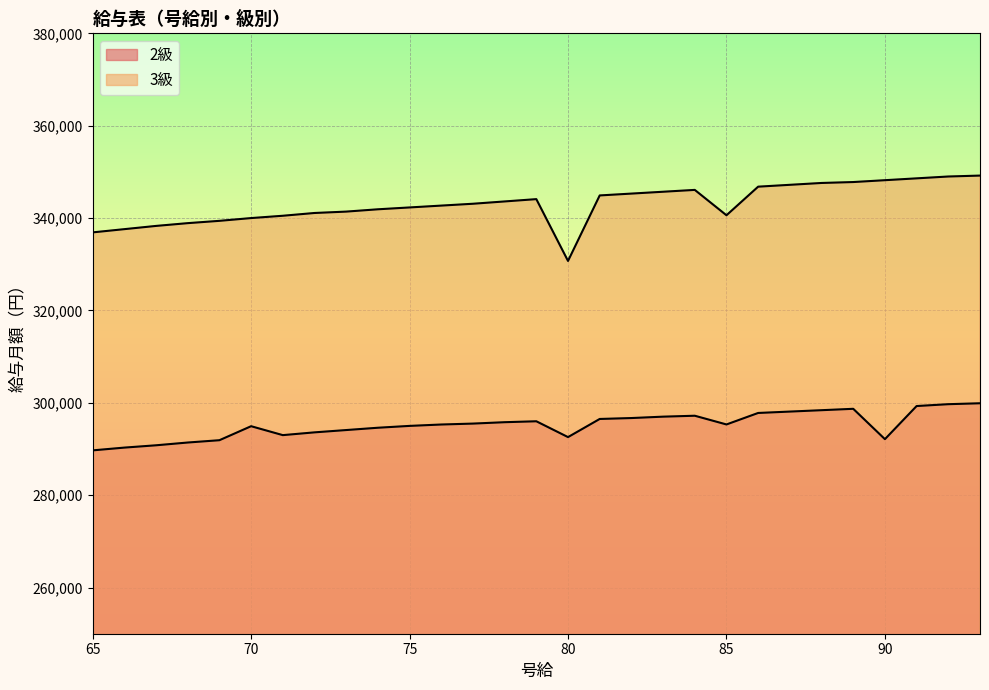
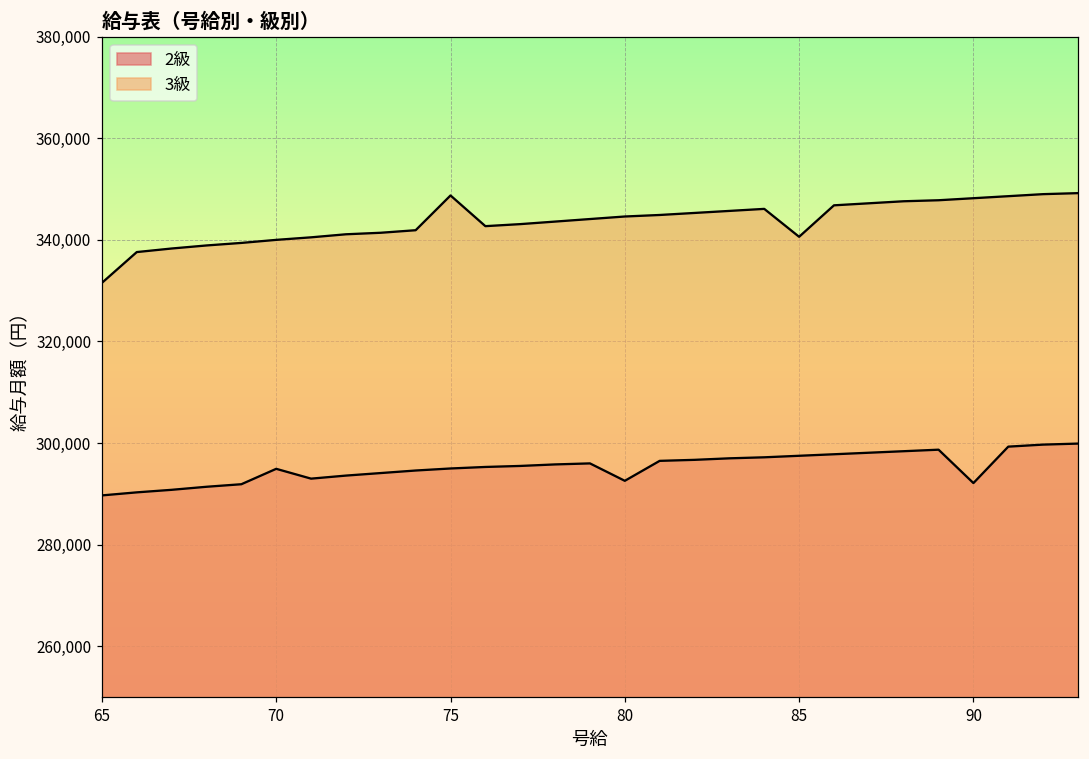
3級, 65: 337,000 -> 332,000
3級, 75: 342,000 -> 349,000
3級, 80: 331,000 -> 345,000
2級, 85: 295,000 -> 298,000
